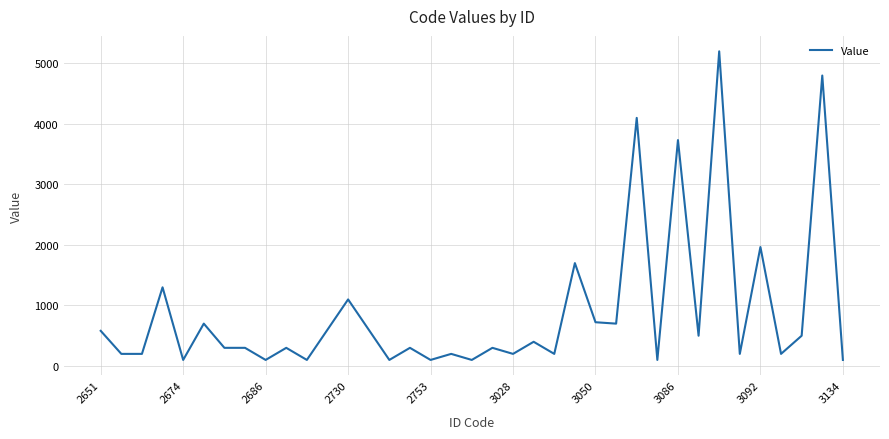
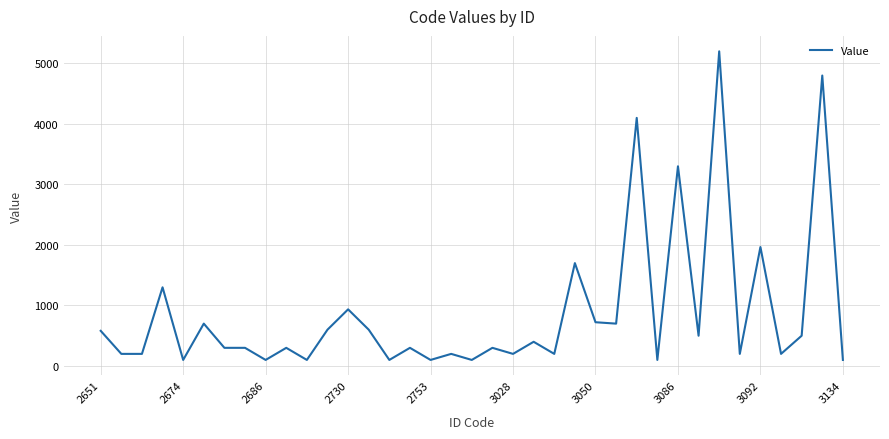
2730: 1100 -> 900
3086: 3700 -> 3300
